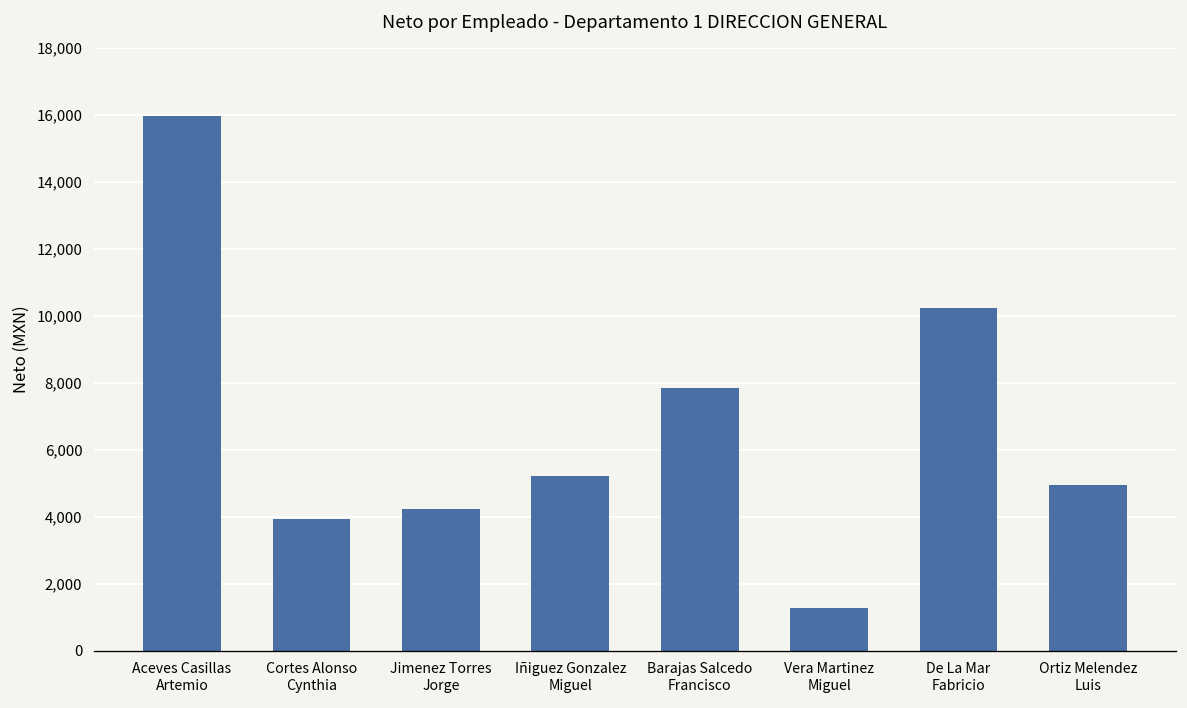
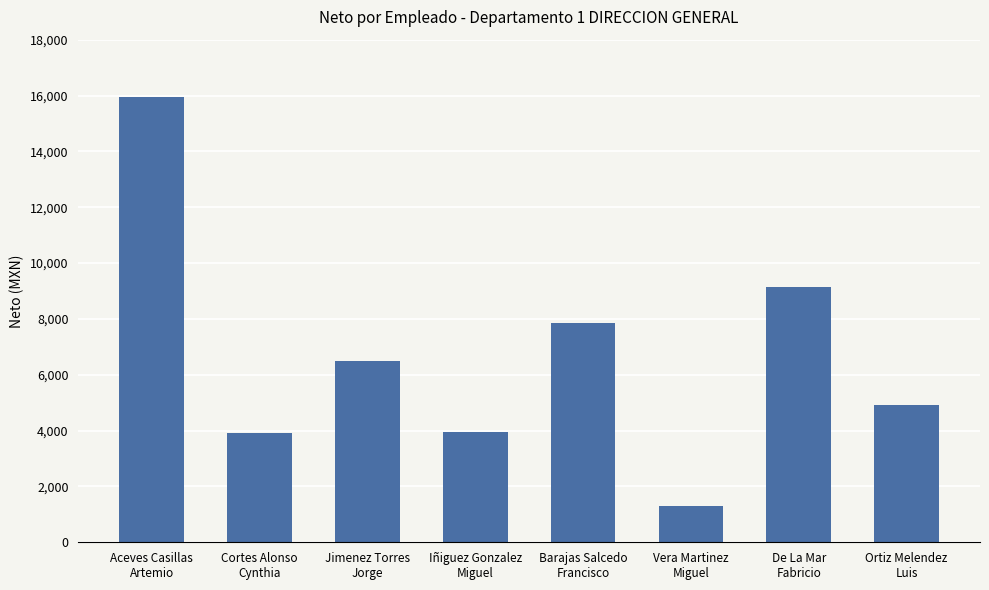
Jimenez Torres Jorge: 4,200 -> 6,500
Iñiguez Gonzalez Miguel: 5,200 -> 3,900
De La Mar Fabricio: 10,200 -> 9,100
